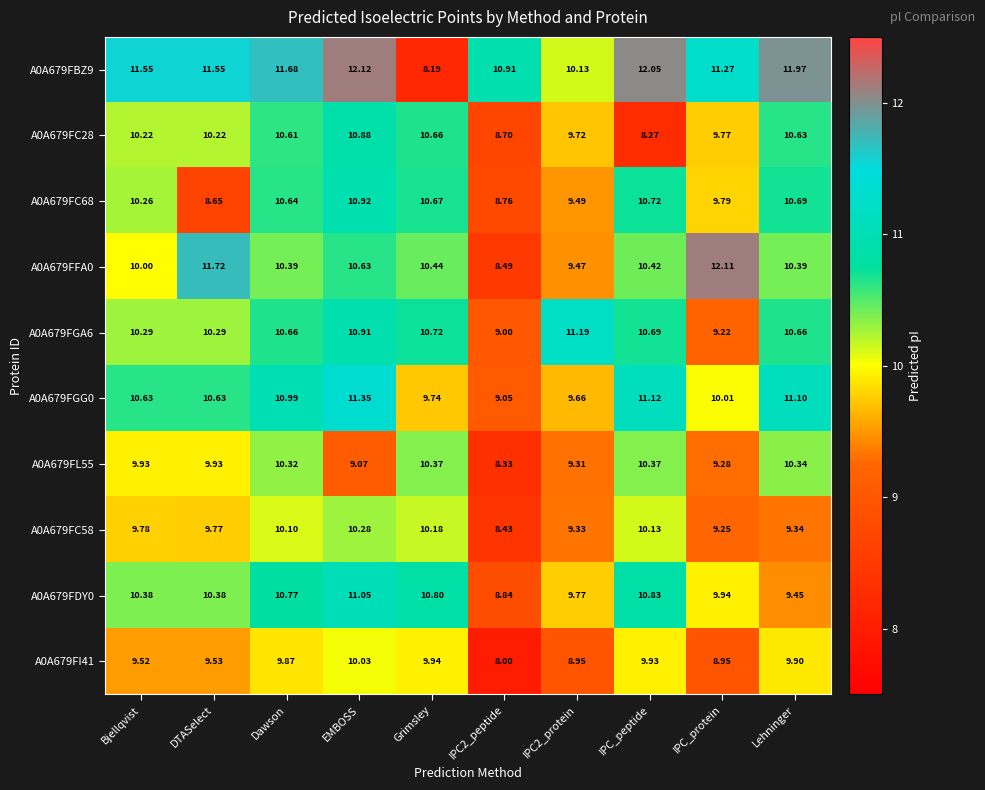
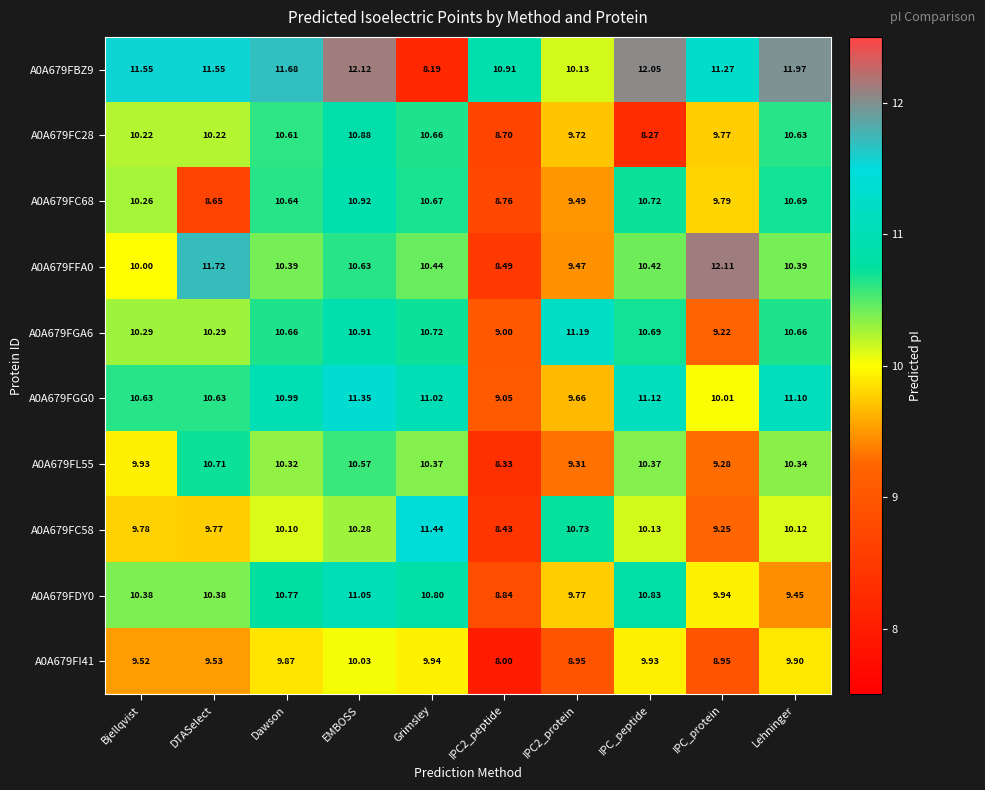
A0A679FGG0, Grimsley: 9.74 -> 11.02
A0A679FL55, DTASelect: 9.93 -> 10.71
A0A679FL55, EMBOSS: 9.07 -> 10.57
A0A679FC58, Grimsley: 10.18 -> 11.44
A0A679FC58, IPC2_protein: 9.33 -> 10.73
A0A679FC58, Lehninger: 9.34 -> 10.12
